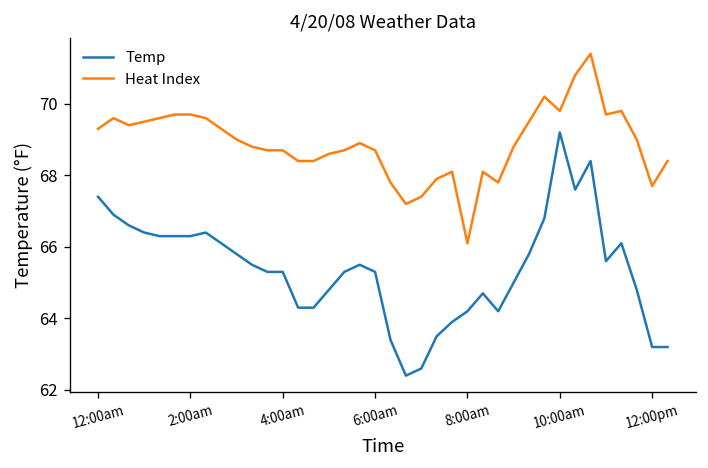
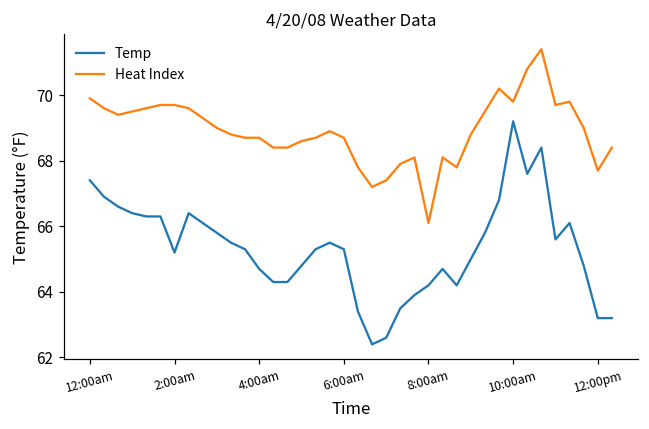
Heat Index, 12:00am: 69.3 -> 69.9
Temp, 2:00am: 66.3 -> 65.2
Temp, 4:00am: 65.3 -> 64.7
